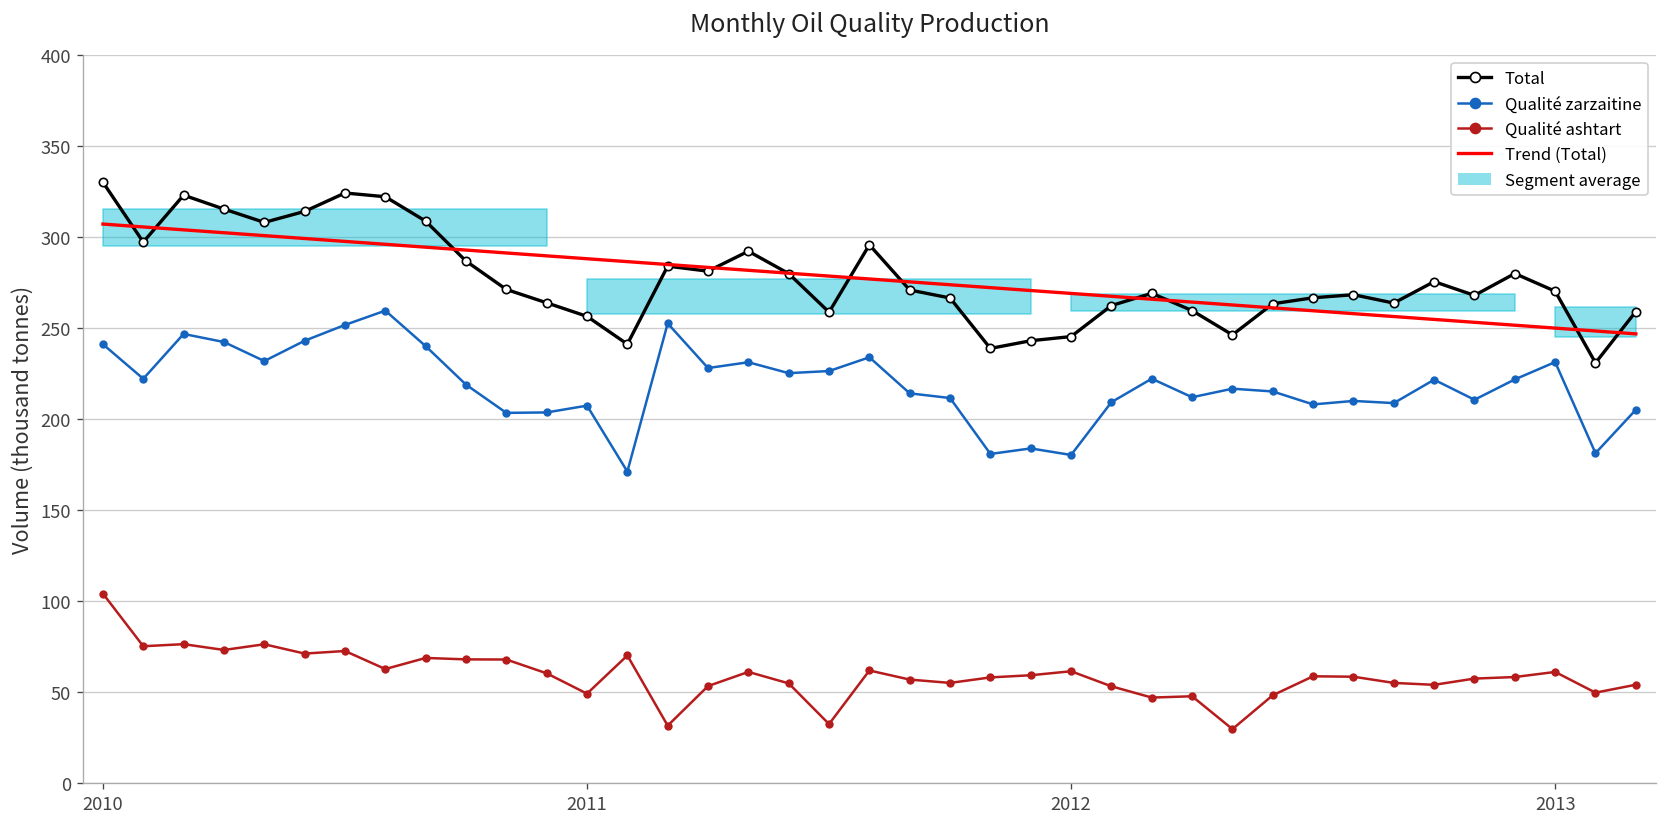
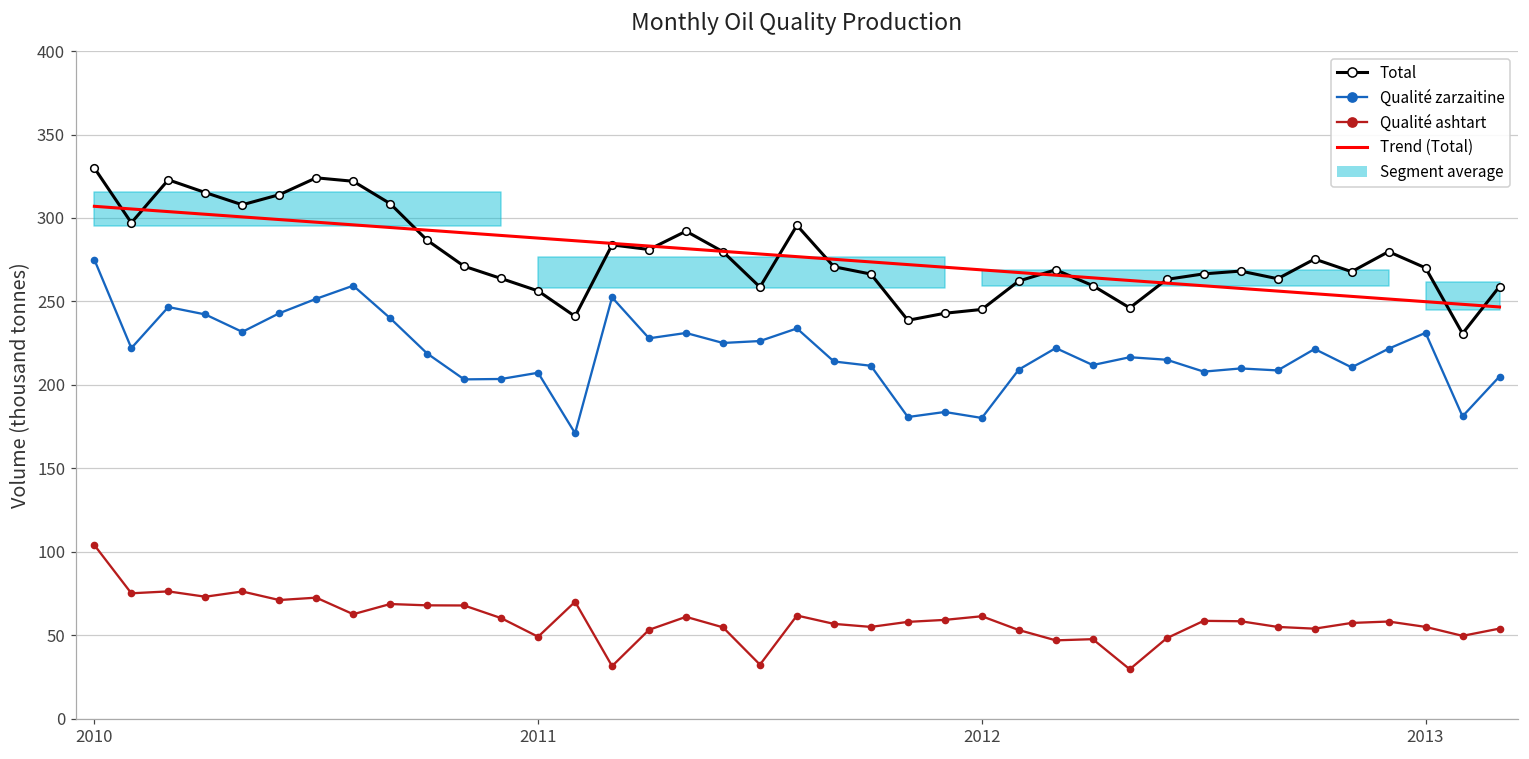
Qualité zarzaitine, 2010: 241 -> 275
Qualité ashtart, 2013: 61 -> 55
